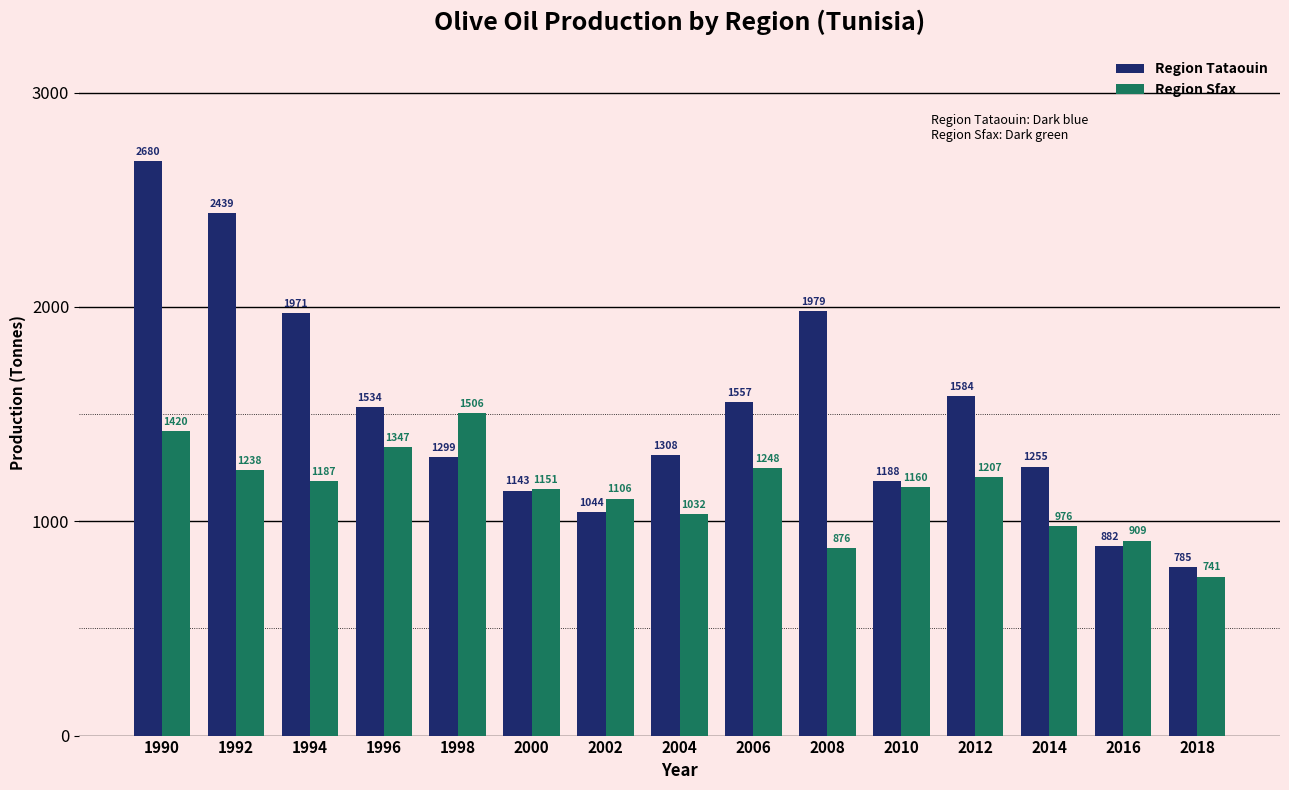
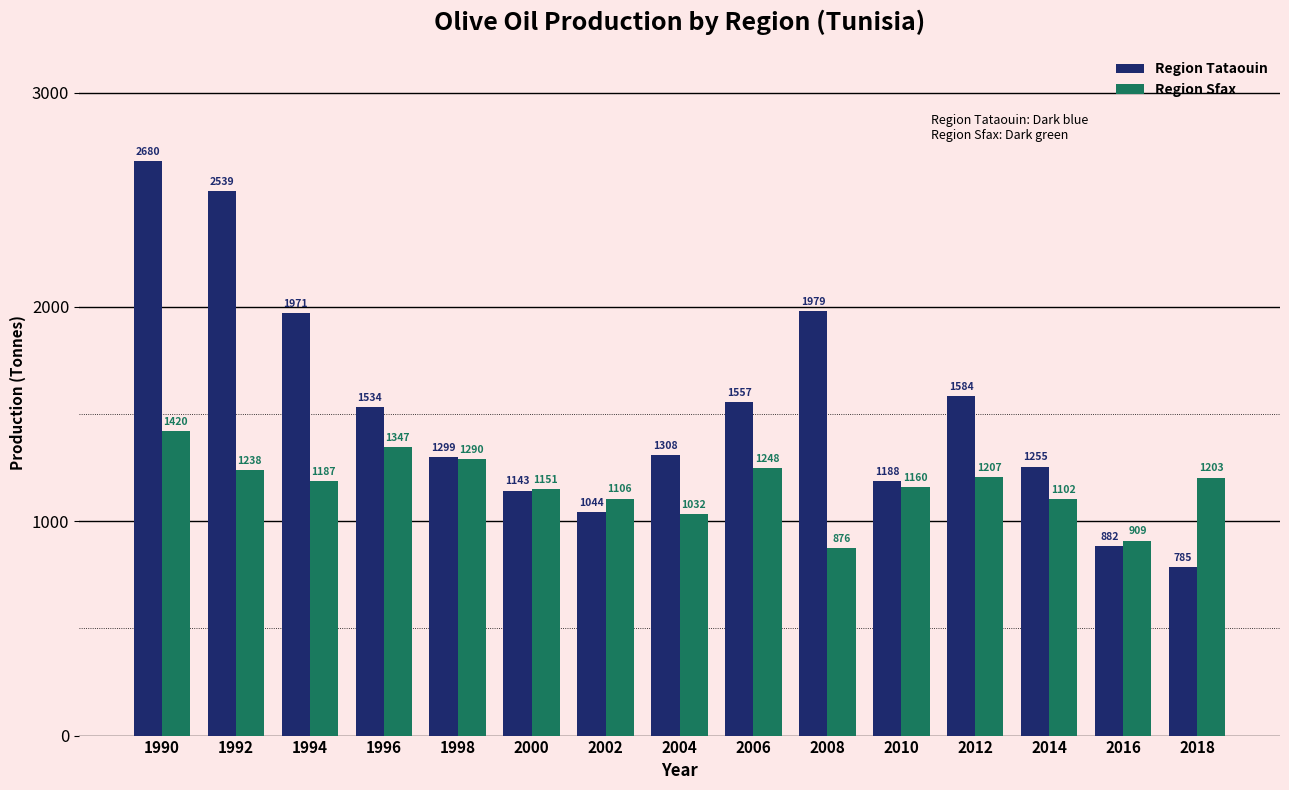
Region Tataouin, 1992: 2439 -> 2539
Region Sfax, 1998: 1506 -> 1290
Region Sfax, 2014: 976 -> 1102
Region Sfax, 2018: 741 -> 1203
